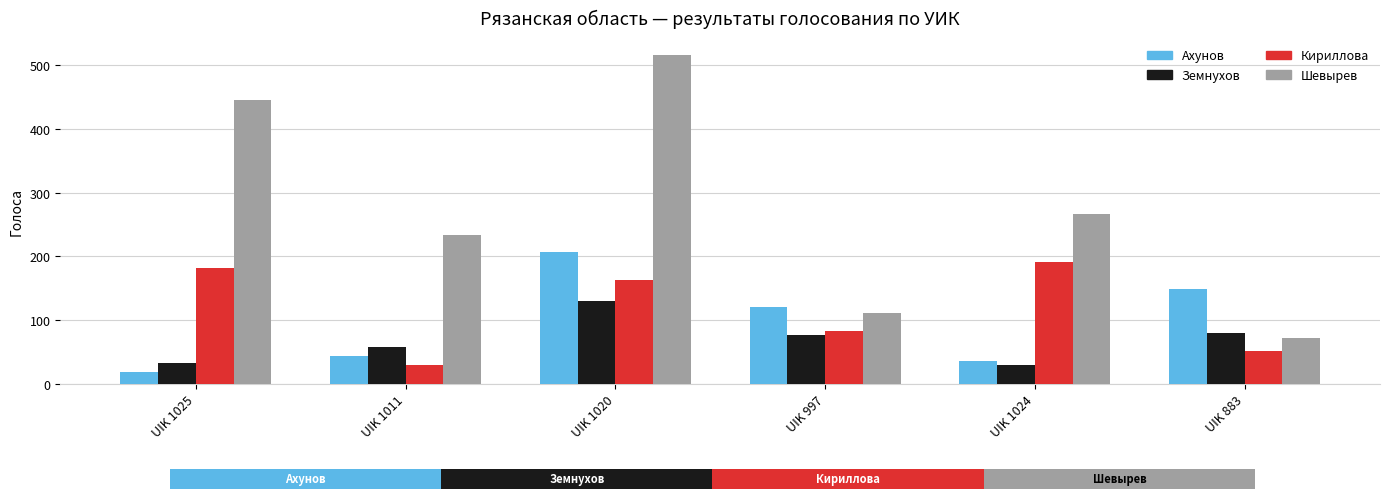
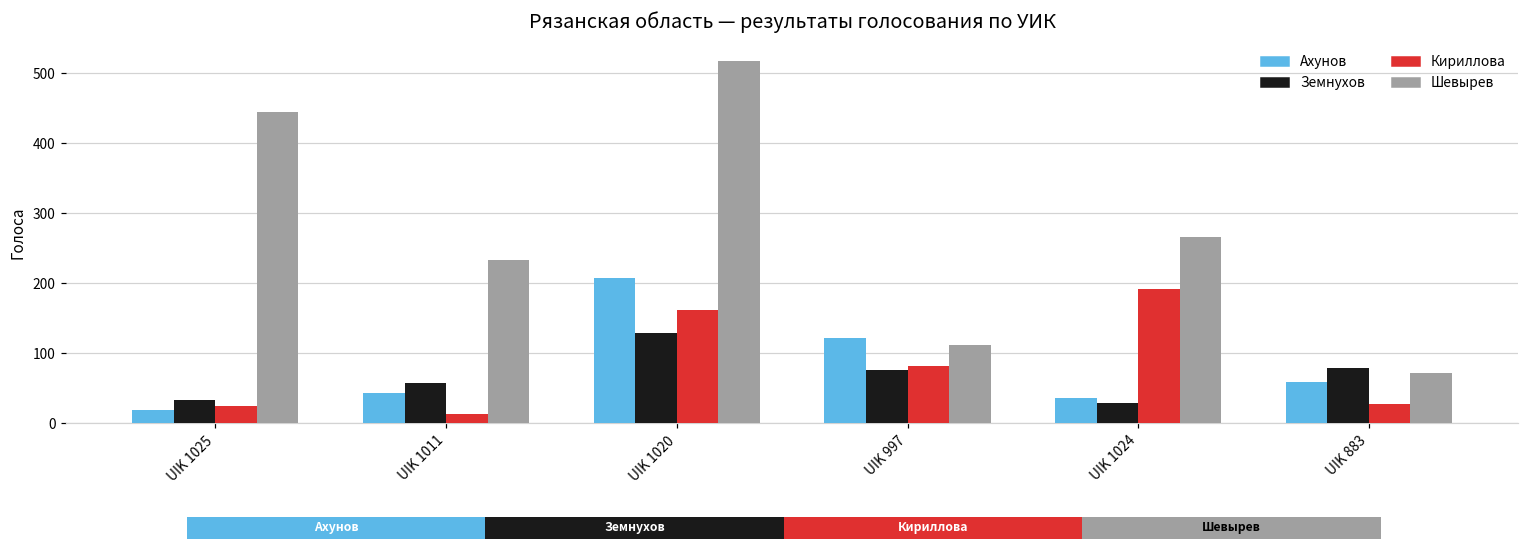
Кириллова, UIK 1025: 180 -> 20
Кириллова, UIK 1011: 30 -> 10
Ахунов, UIK 883: 150 -> 60
Кириллова, UIK 883: 50 -> 30
